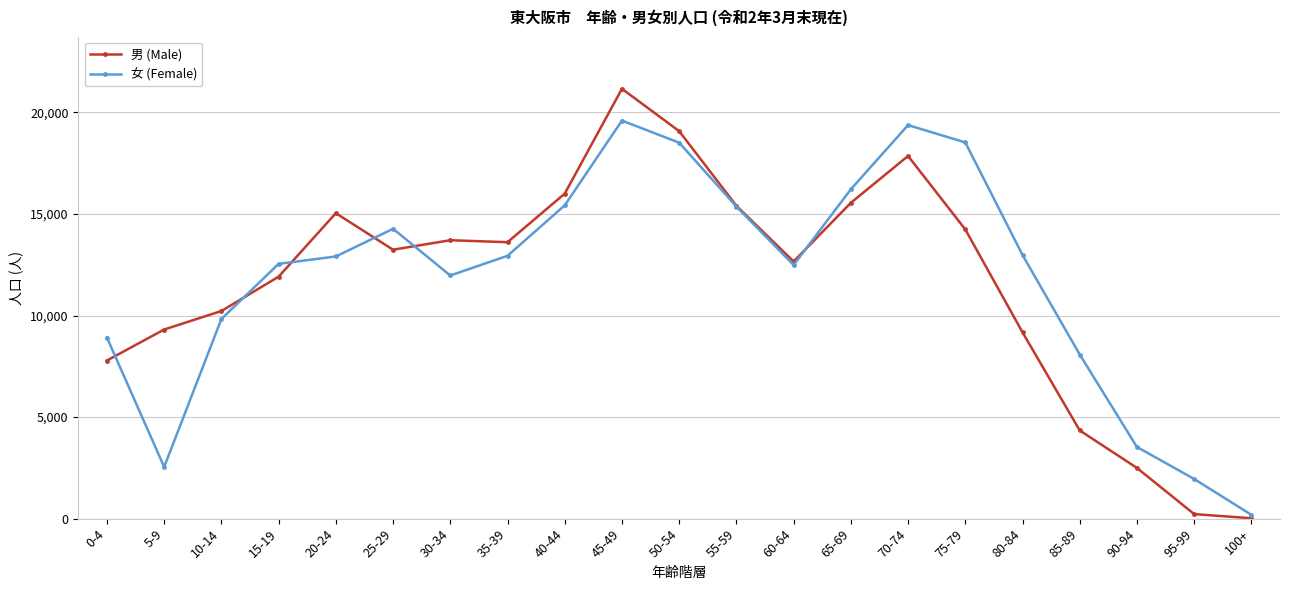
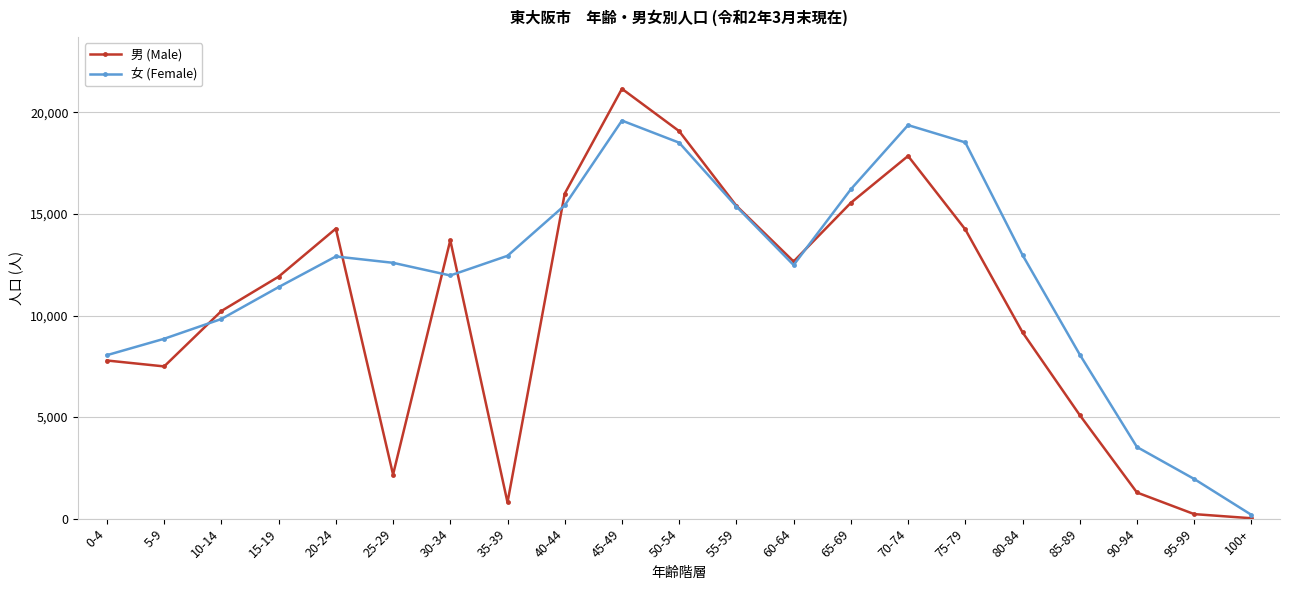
女 (Female), 0-4: 8,900 -> 8,000
男 (Male), 5-9: 9,300 -> 7,500
女 (Female), 5-9: 2,500 -> 8,900
女 (Female), 15-19: 12,500 -> 11,400
男 (Male), 20-24: 15,000 -> 14,300
男 (Male), 25-29: 13,200 -> 2,200
女 (Female), 25-29: 14,300 -> 12,600
男 (Male), 35-39: 13,600 -> 800
男 (Male), 85-89: 4,300 -> 5,100
男 (Male), 90-94: 2,500 -> 1,300
